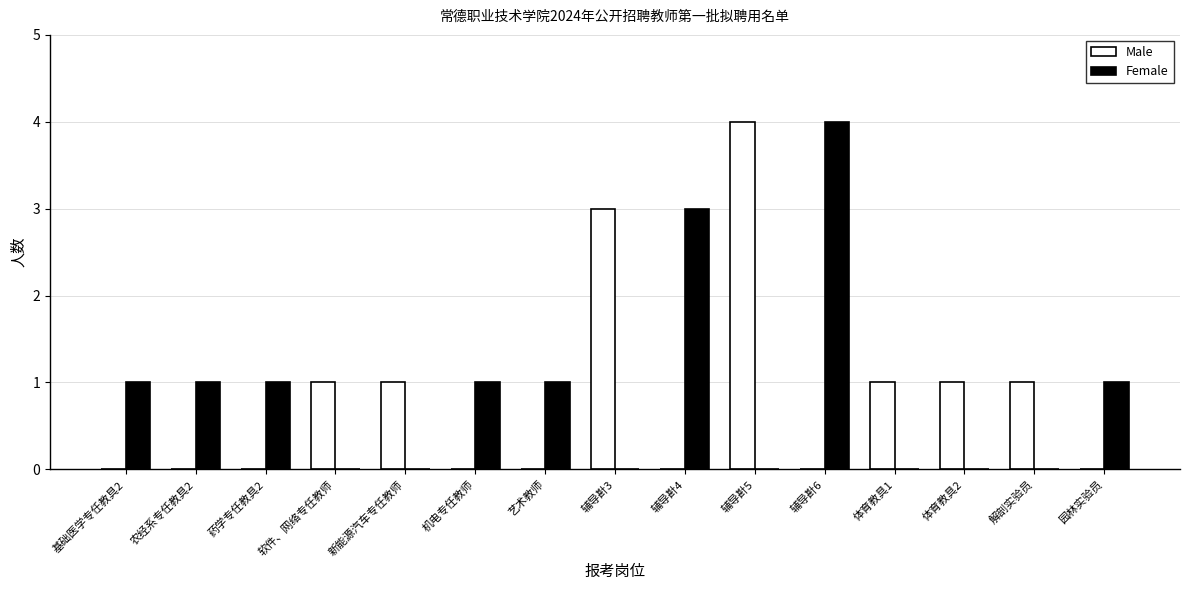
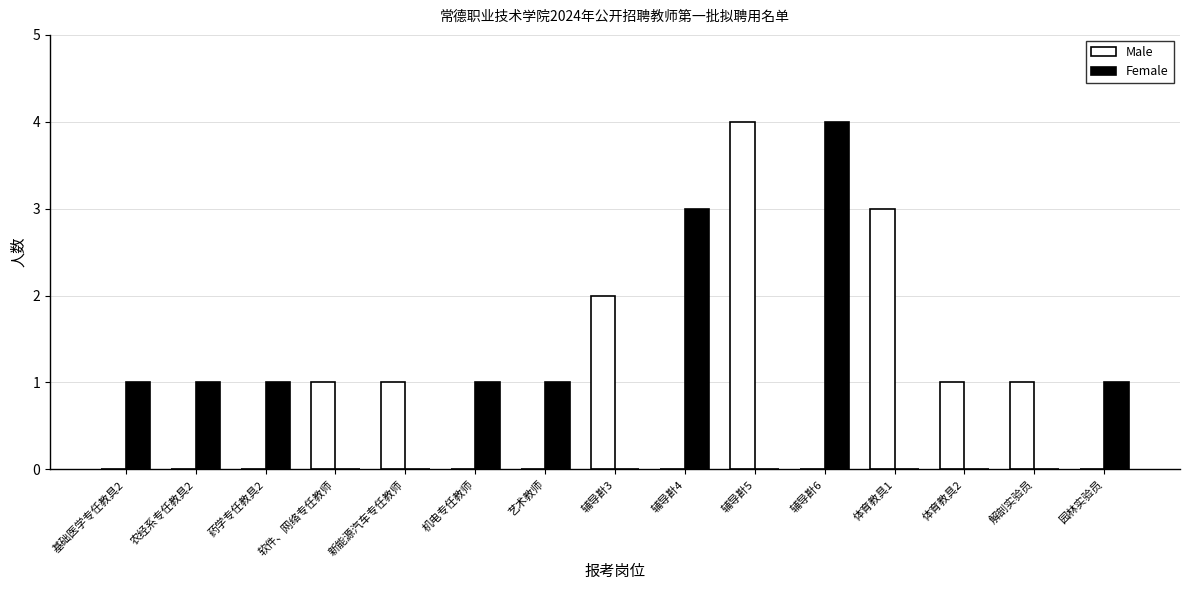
Male, 辅导卙3: 3 -> 2
Male, 体育教具1: 1 -> 3
